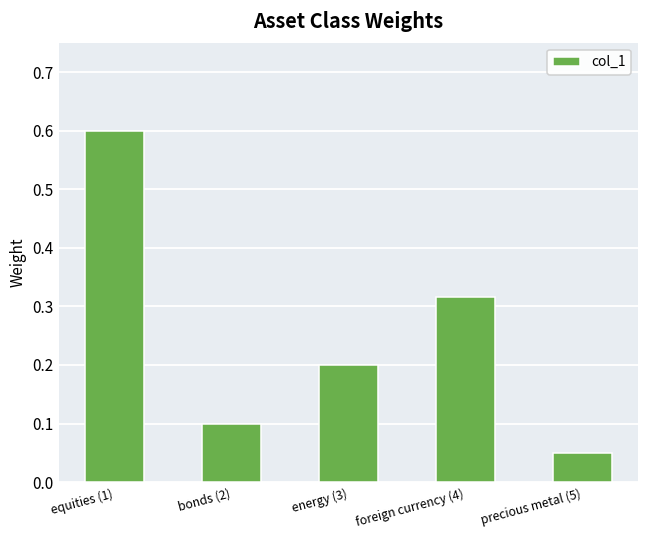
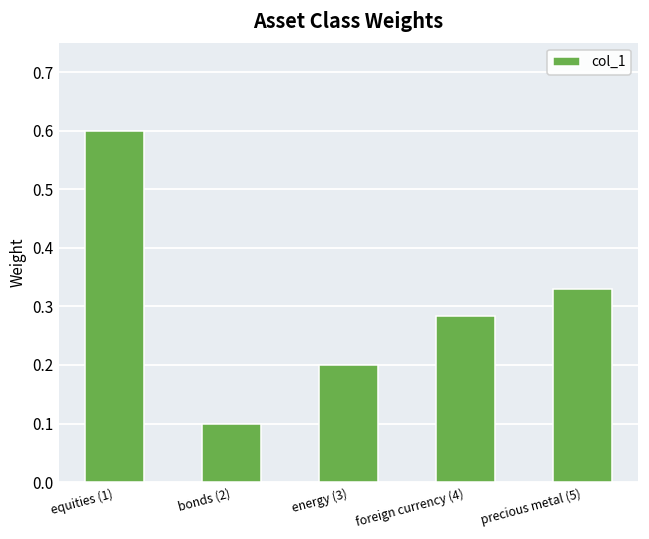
foreign currency (4): 0.32 -> 0.28
precious metal (5): 0.05 -> 0.33
